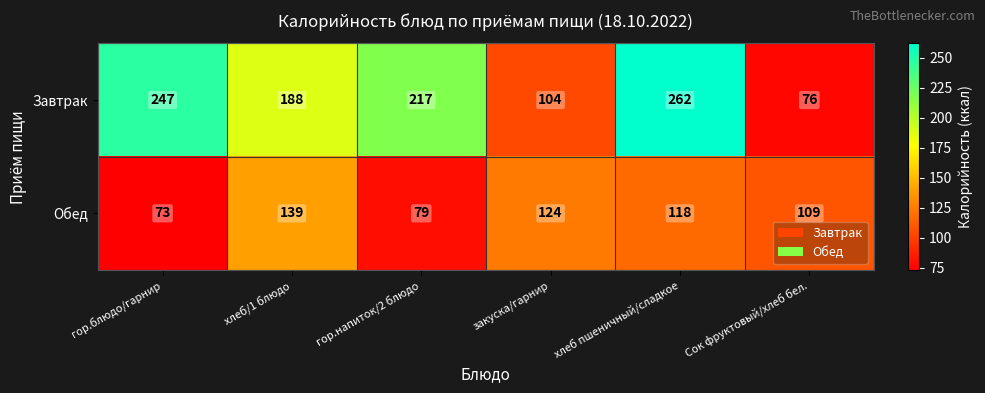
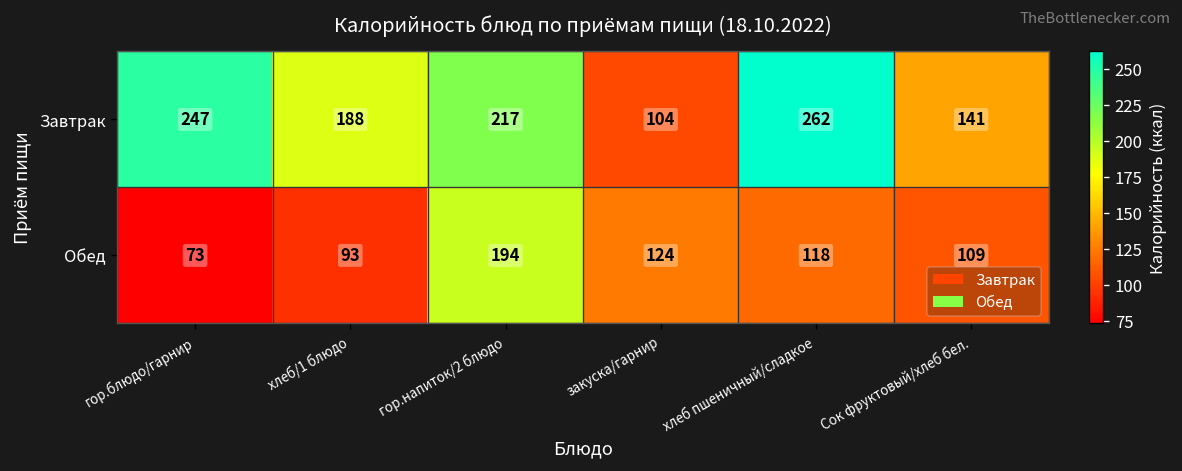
Завтрак, Сок фруктовый/хлеб бел.: 76 -> 141
Обед, хлеб/1 блюдо: 139 -> 93
Обед, гор.напиток/2 блюдо: 79 -> 194
